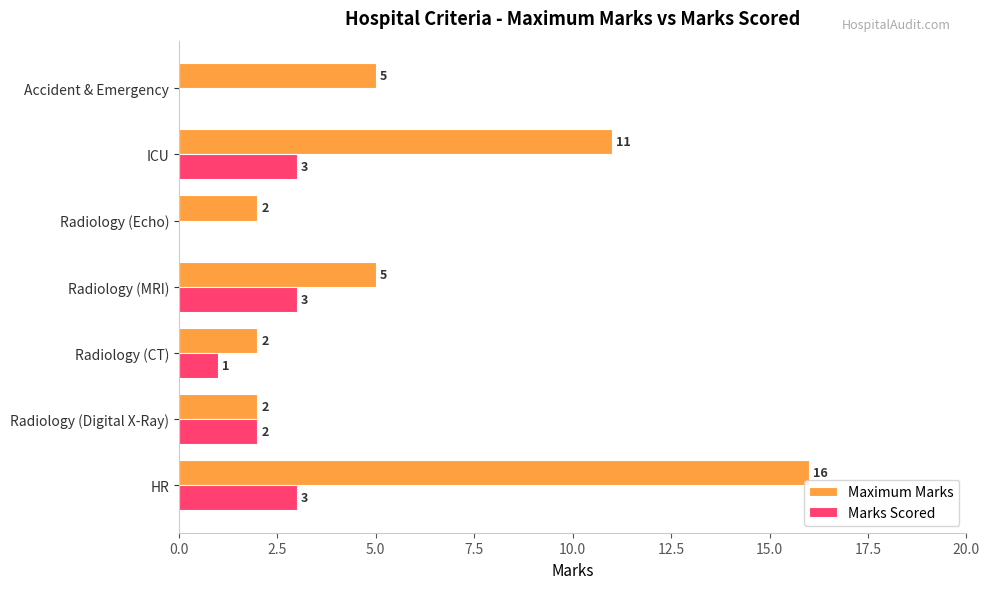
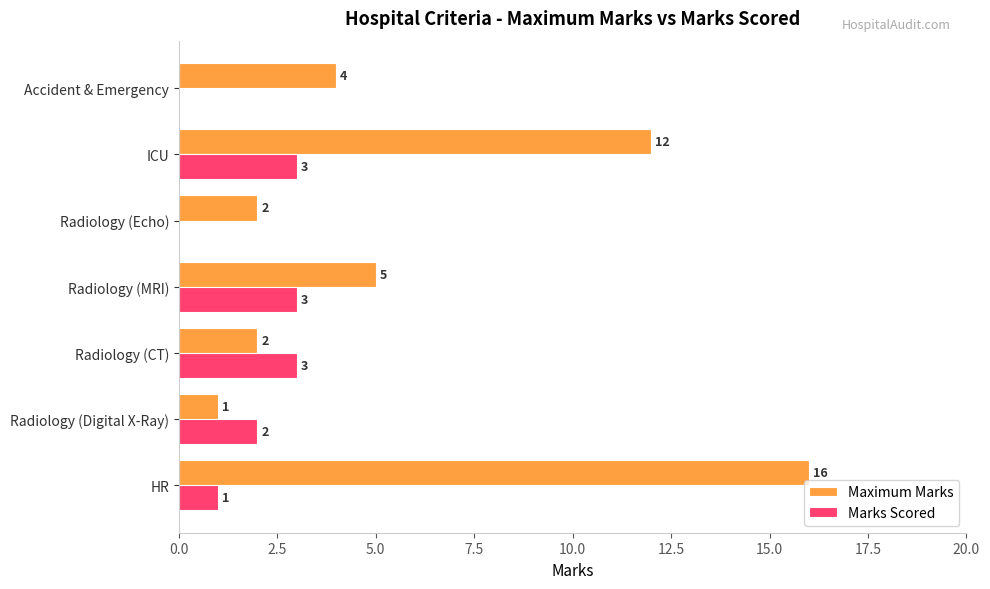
Maximum Marks, Accident & Emergency: 5 -> 4
Maximum Marks, ICU: 11 -> 12
Marks Scored, Radiology (CT): 1 -> 3
Maximum Marks, Radiology (Digital X-Ray): 2 -> 1
Marks Scored, HR: 3 -> 1
